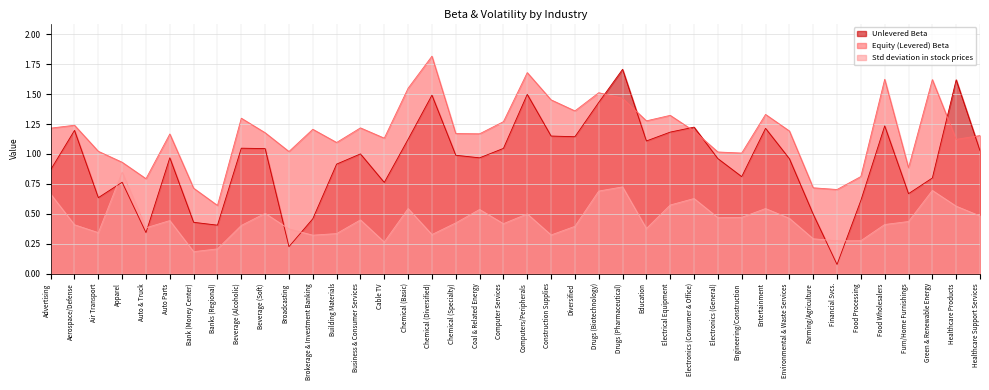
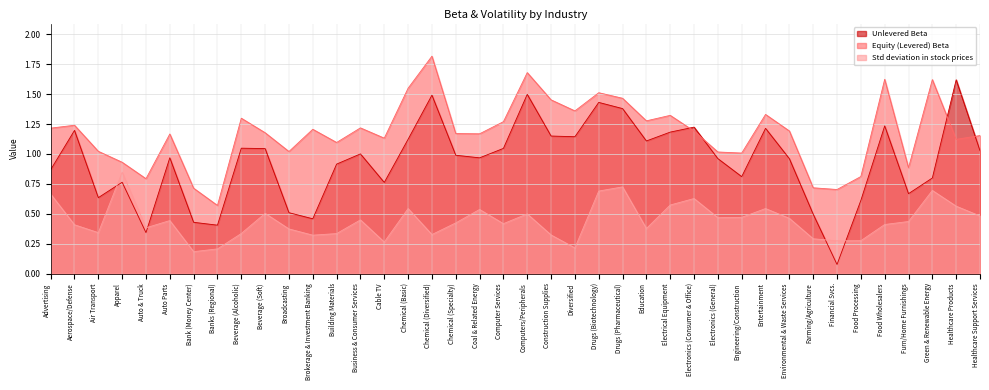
Std deviation in stock prices, Beverage (Alcoholic): 0.40 -> 0.33
Unlevered Beta, Broadcasting: 0.22 -> 0.51
Std deviation in stock prices, Diversified: 0.39 -> 0.21
Unlevered Beta, Drugs (Pharmaceutical): 1.71 -> 1.38
